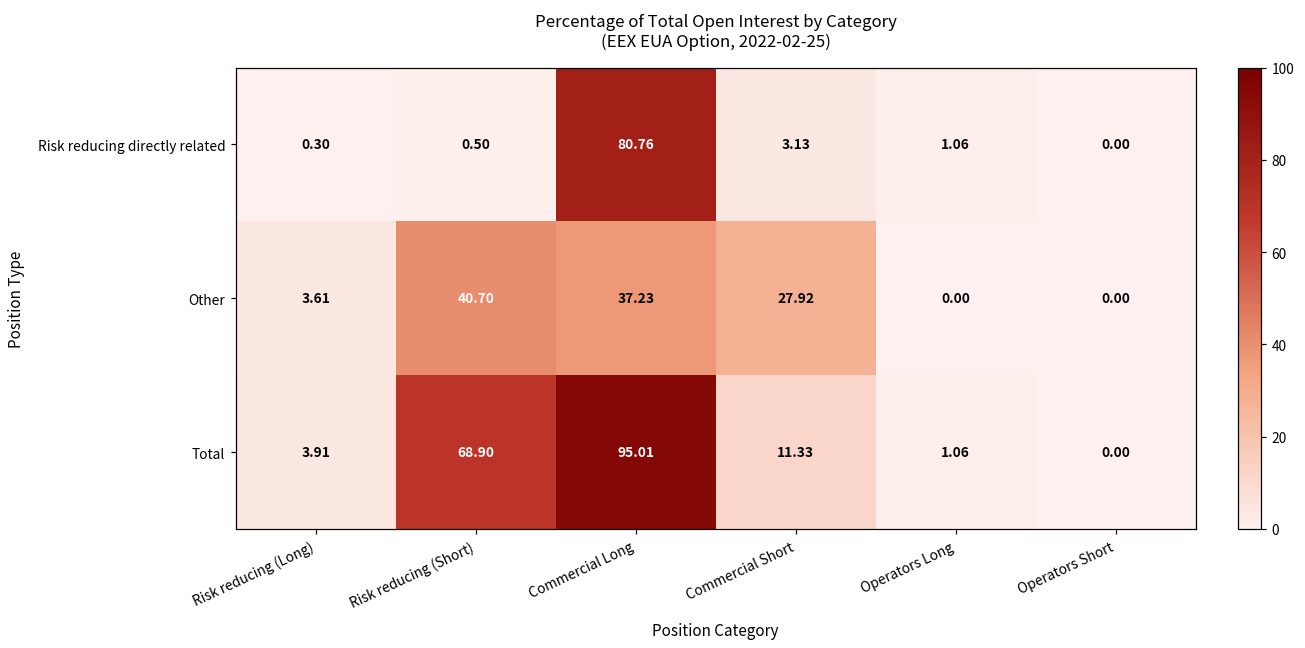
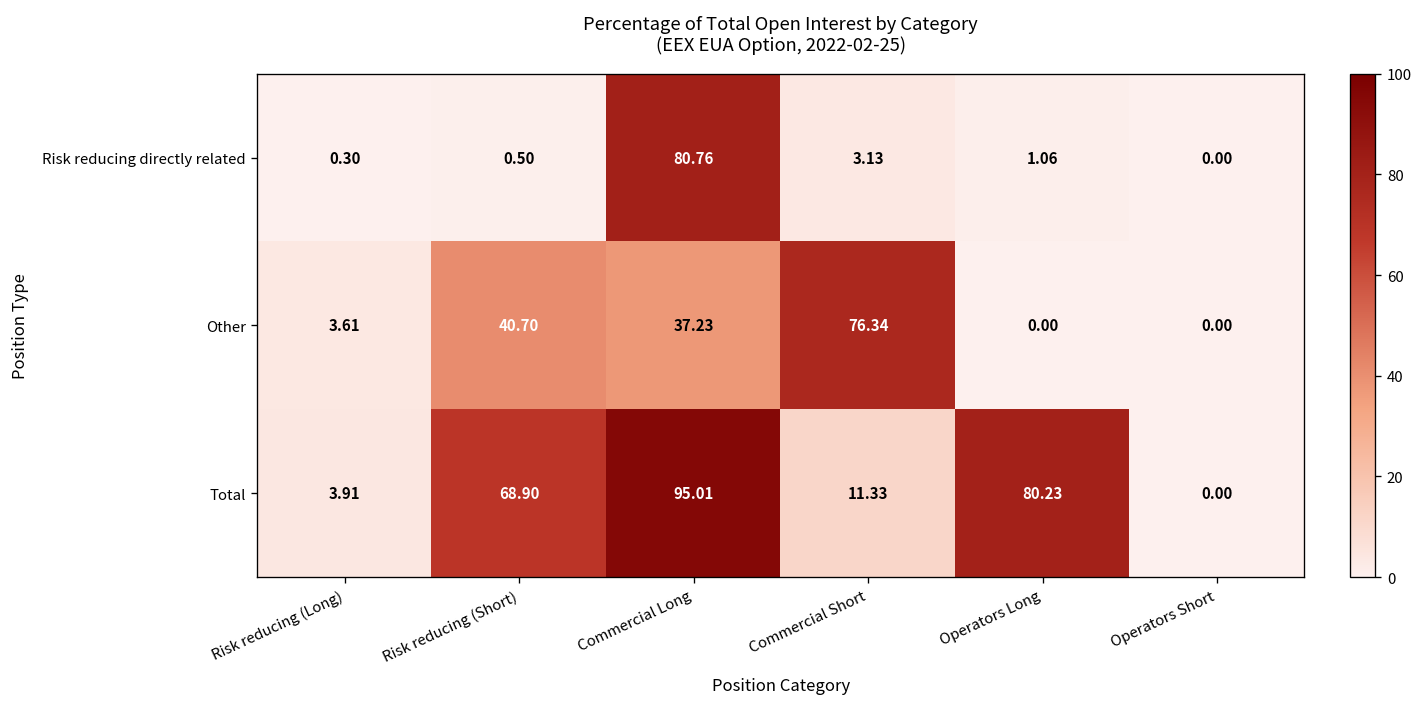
Other, Commercial Short: 27.92 -> 76.34
Total, Operators Long: 1.06 -> 80.23
